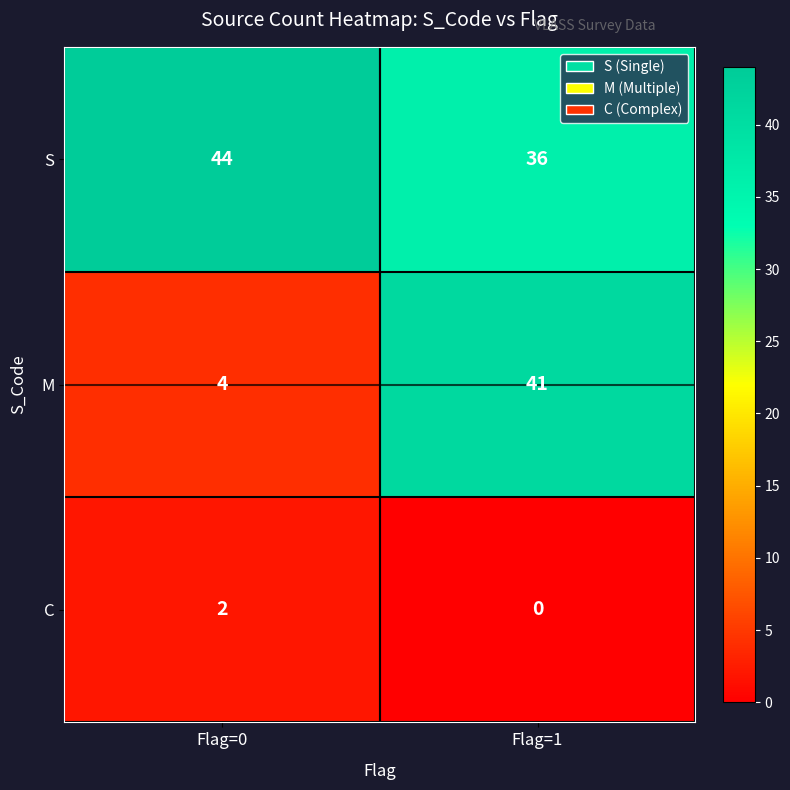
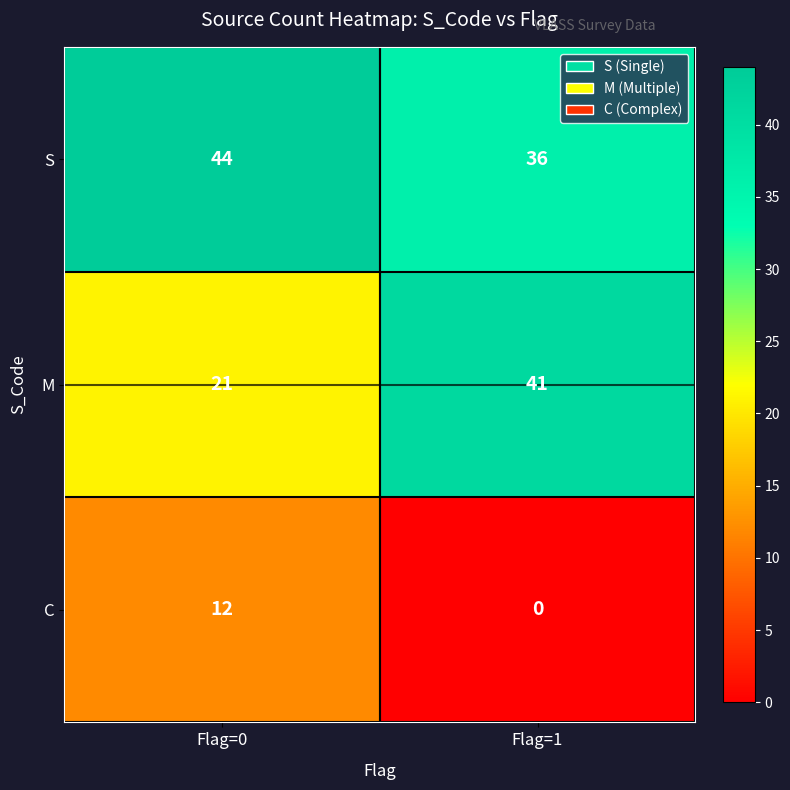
M, Flag=0: 4 -> 21
C, Flag=0: 2 -> 12
